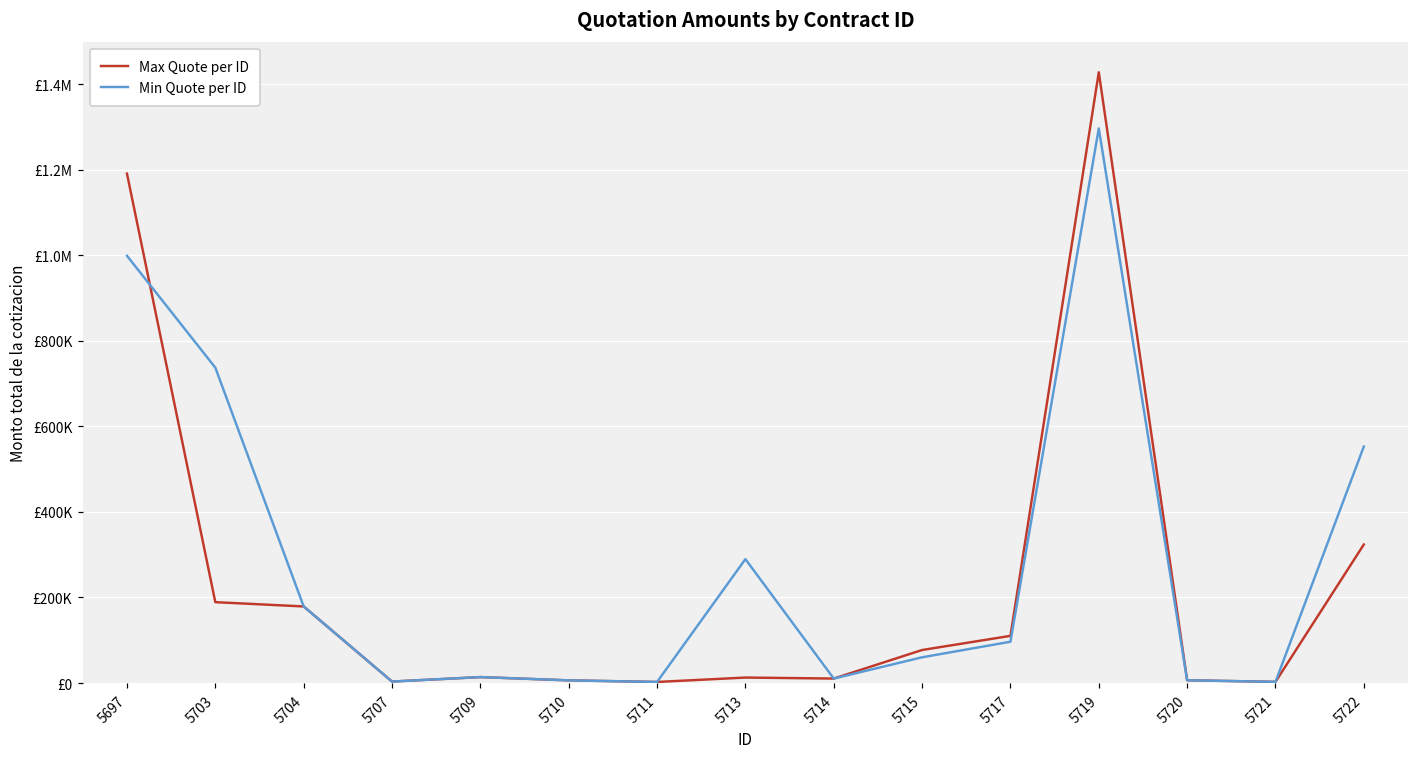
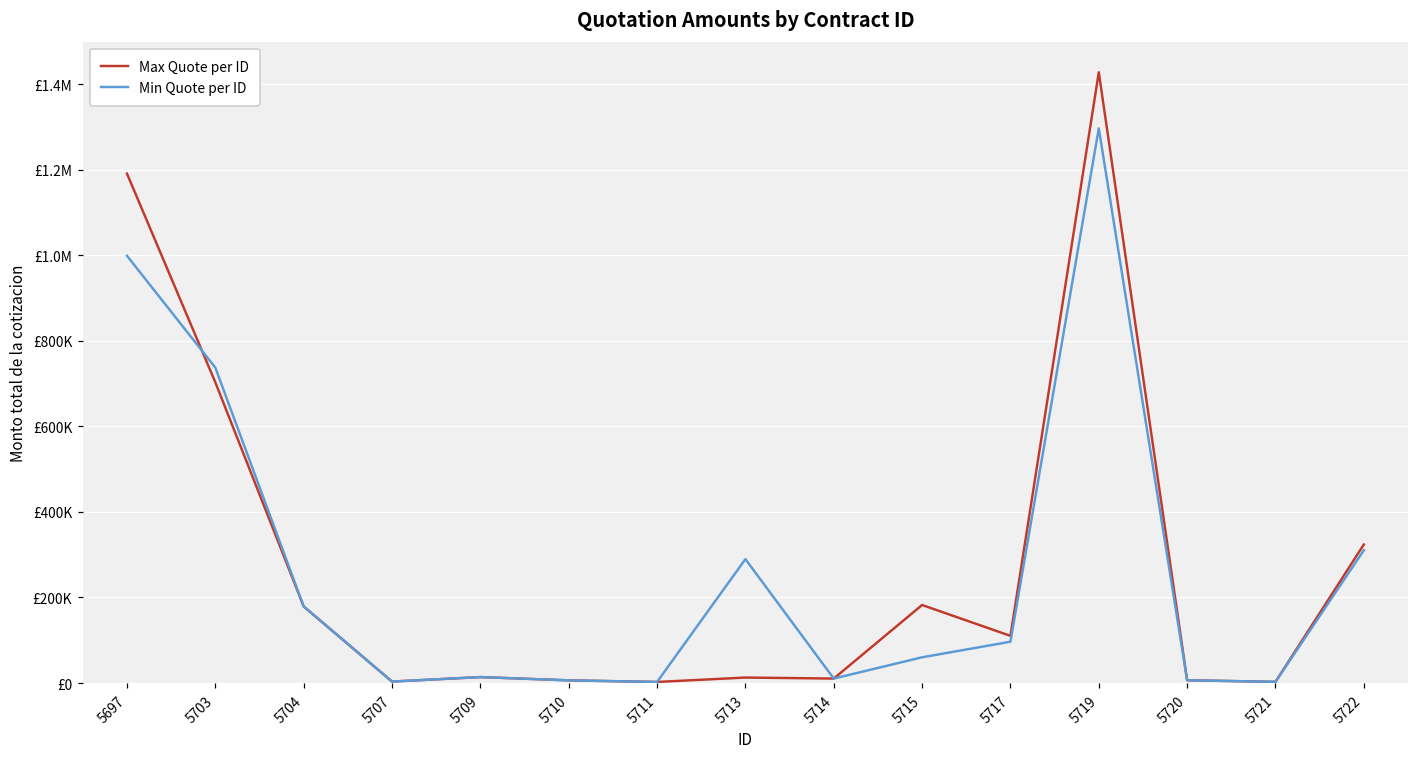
Max Quote per ID, 5703: £190000 -> £700000
Max Quote per ID, 5715: £80000 -> £180000
Min Quote per ID, 5722: £550000 -> £310000
